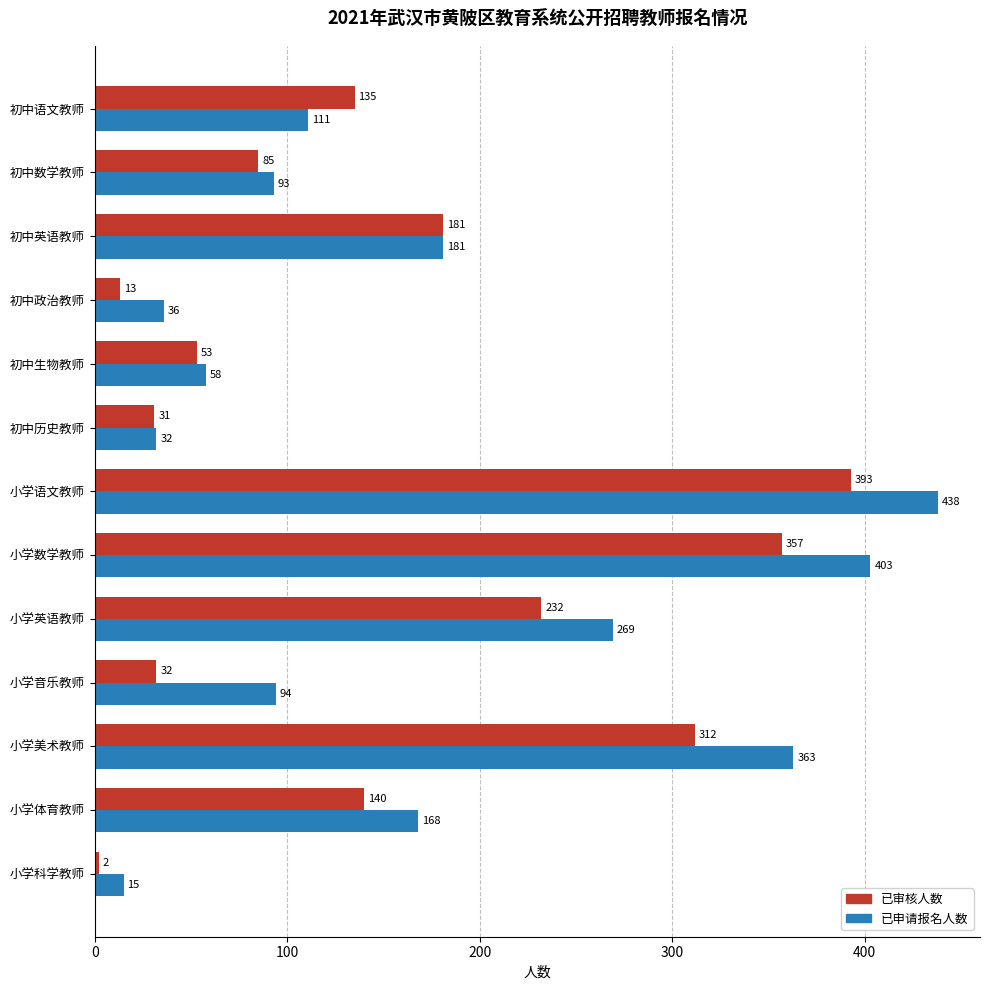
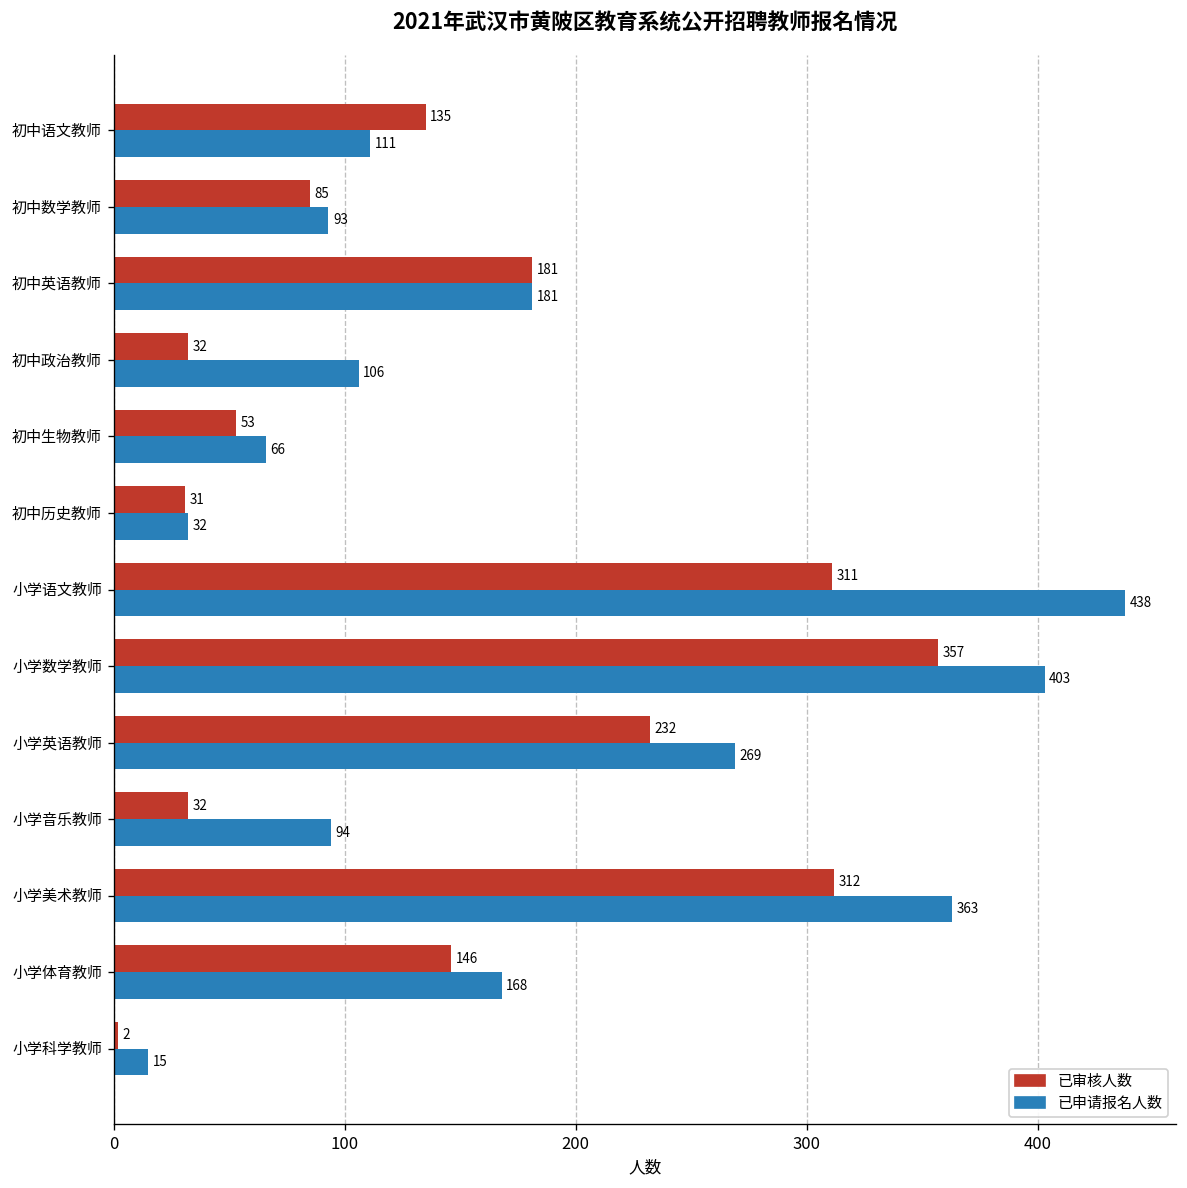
已审核人数, 初中政治教师: 13 -> 32
已申请报名人数, 初中政治教师: 36 -> 106
已申请报名人数, 初中生物教师: 58 -> 66
已审核人数, 小学语文教师: 393 -> 311
已审核人数, 小学体育教师: 140 -> 146
